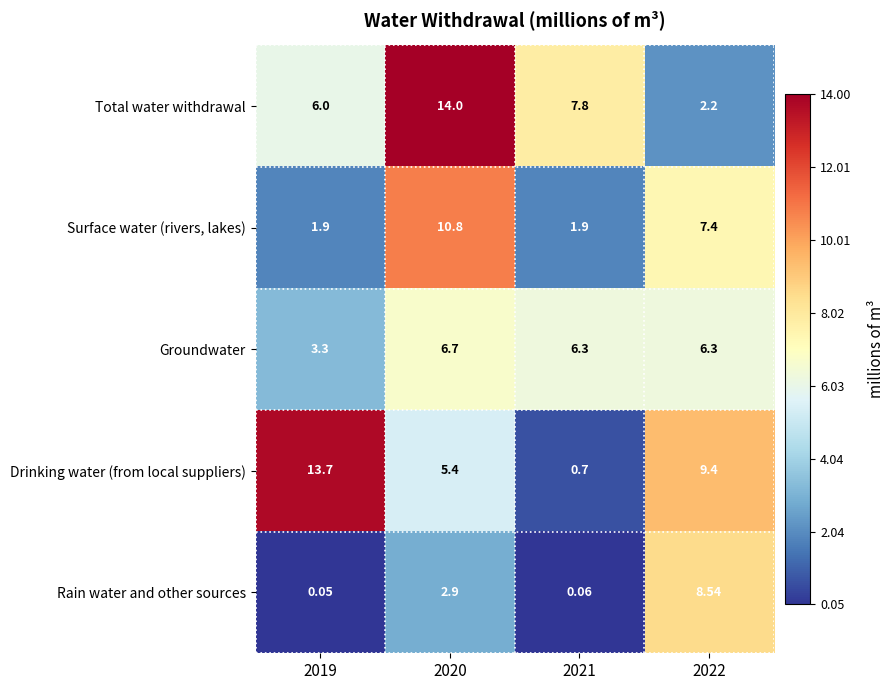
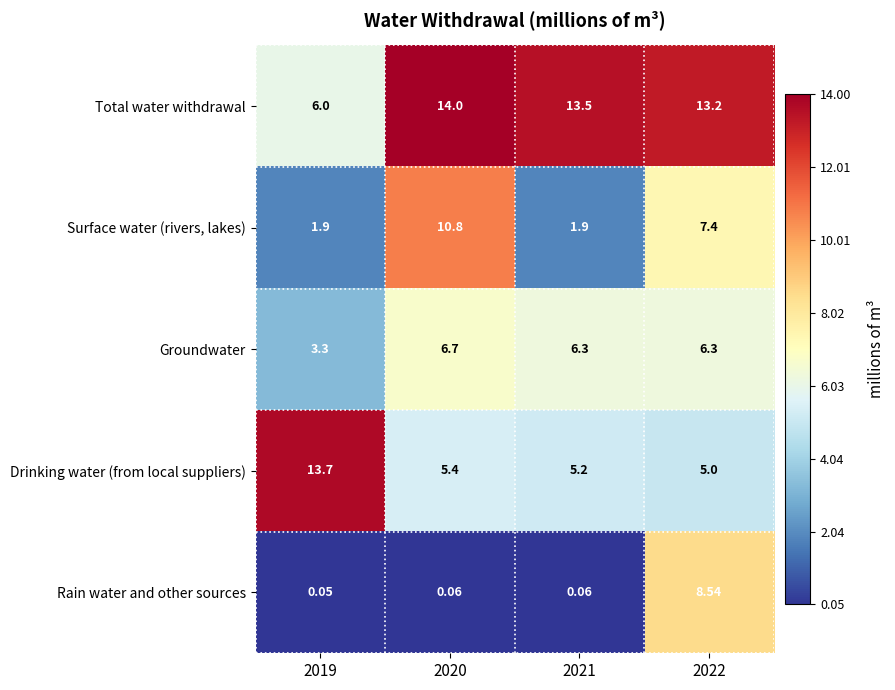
Total water withdrawal, 2021: 7.8 -> 13.5
Total water withdrawal, 2022: 2.2 -> 13.2
Drinking water (from local suppliers), 2021: 0.7 -> 5.2
Drinking water (from local suppliers), 2022: 9.4 -> 5.0
Rain water and other sources, 2020: 2.9 -> 0.06
